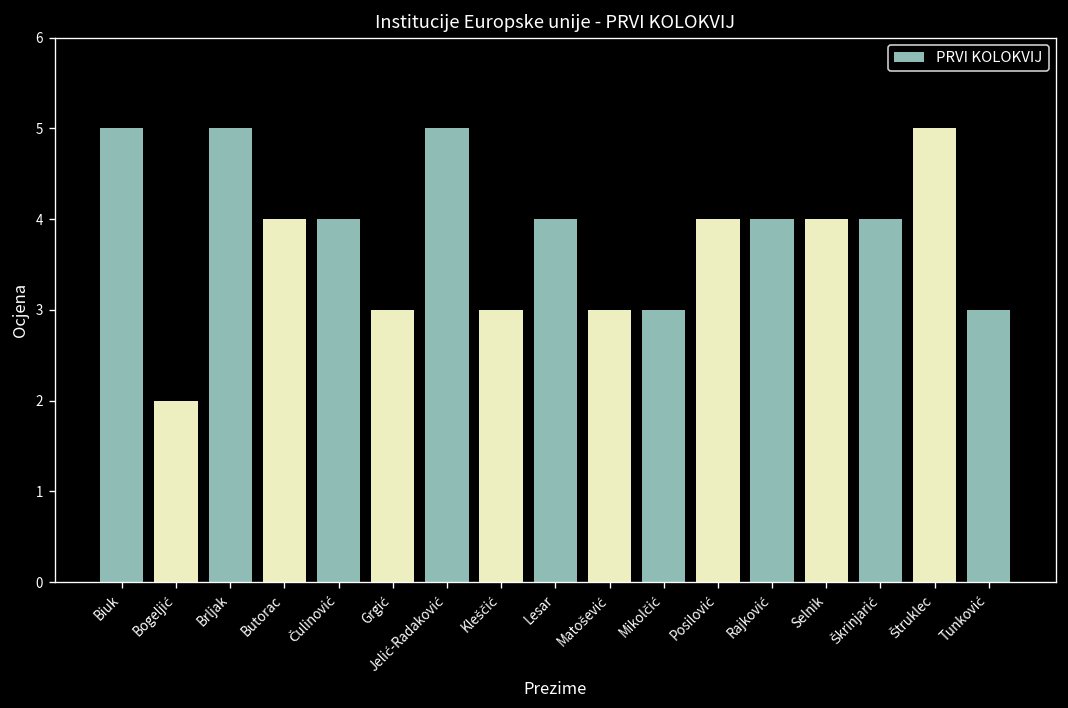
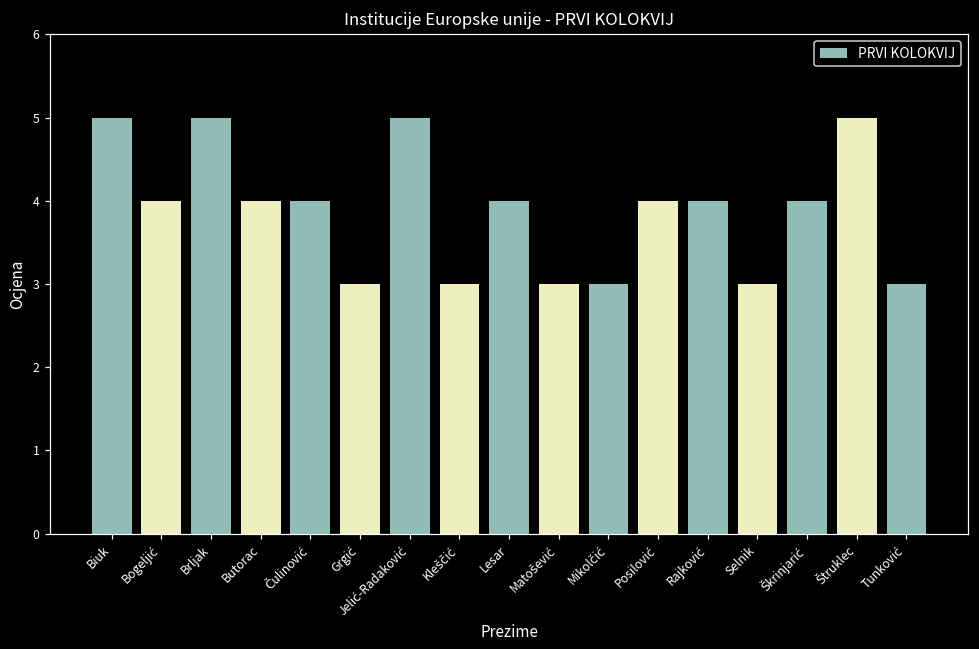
Bogeljić: 2 -> 4
Selnik: 4 -> 3
